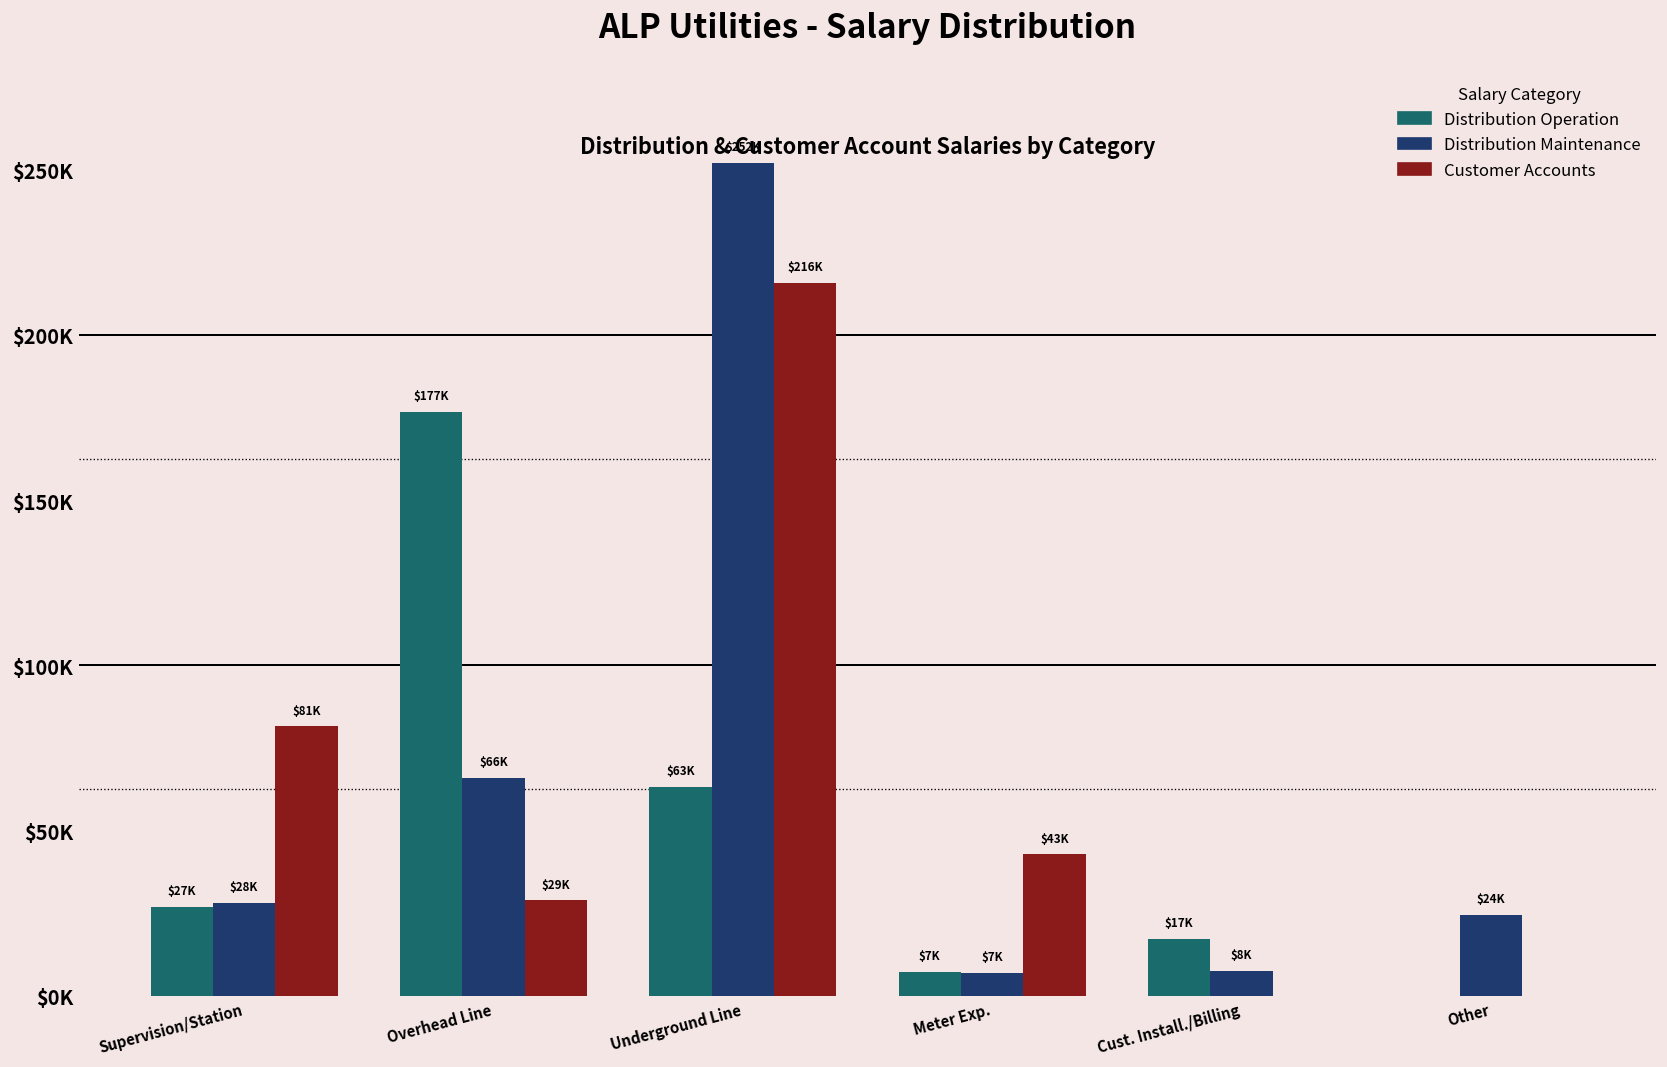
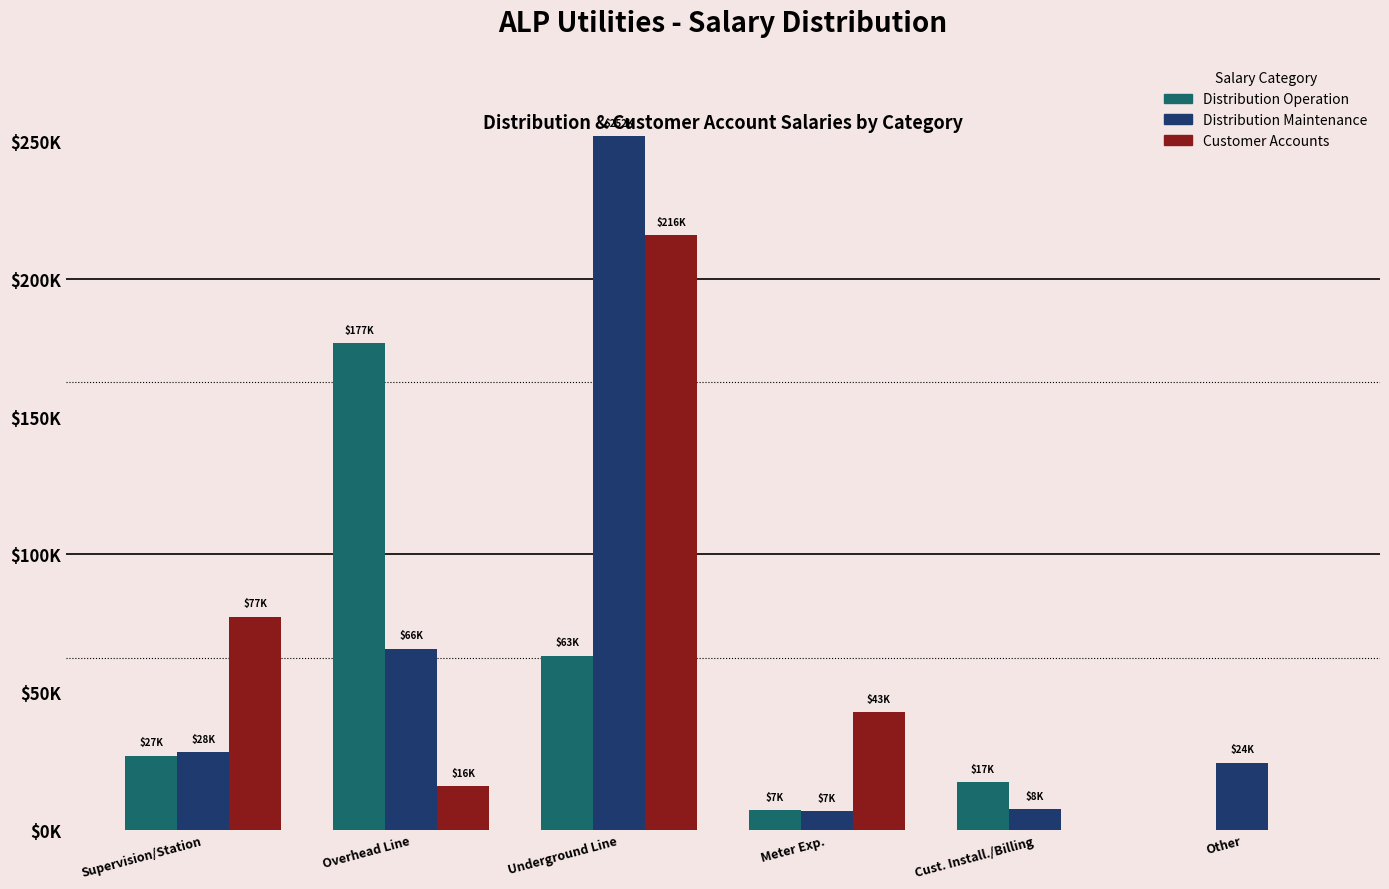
Customer Accounts, Supervision/Station: $81K -> $77K
Customer Accounts, Overhead Line: $29K -> $16K
